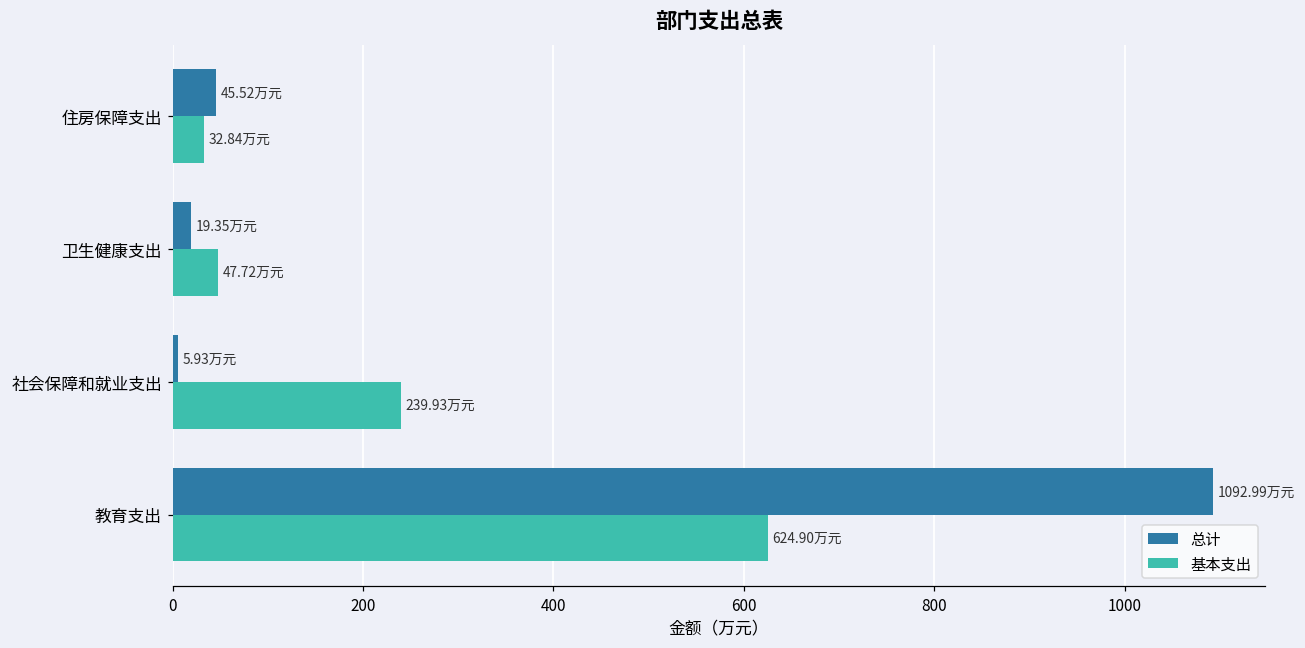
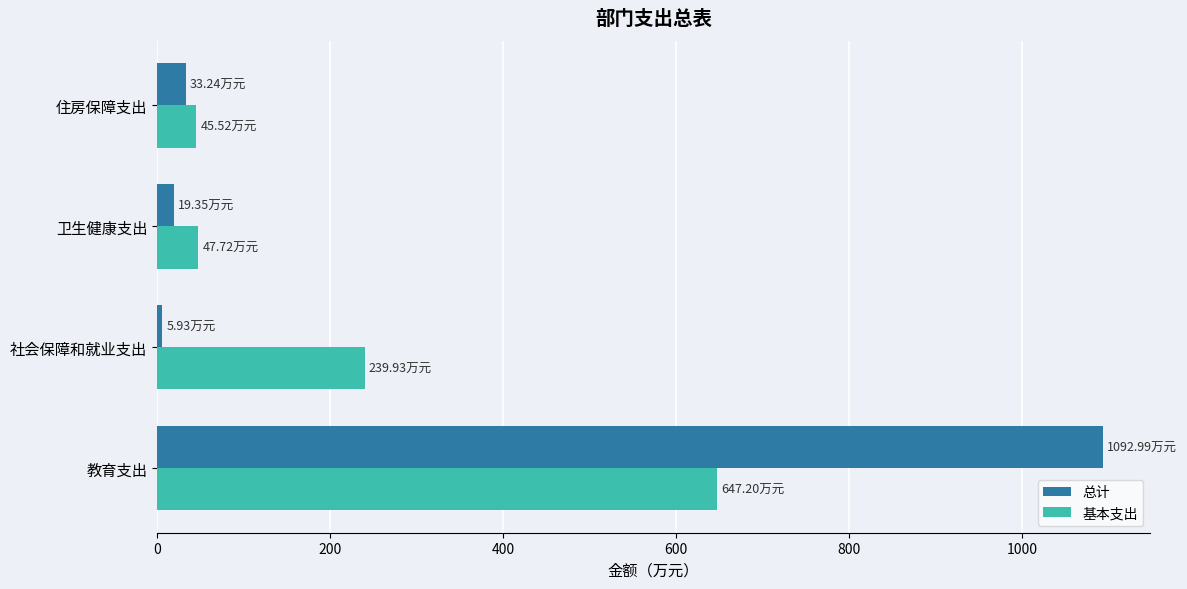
总计, 住房保障支出: 45.52 -> 33.24
基本支出, 住房保障支出: 32.84 -> 45.52
基本支出, 教育支出: 624.90 -> 647.20
